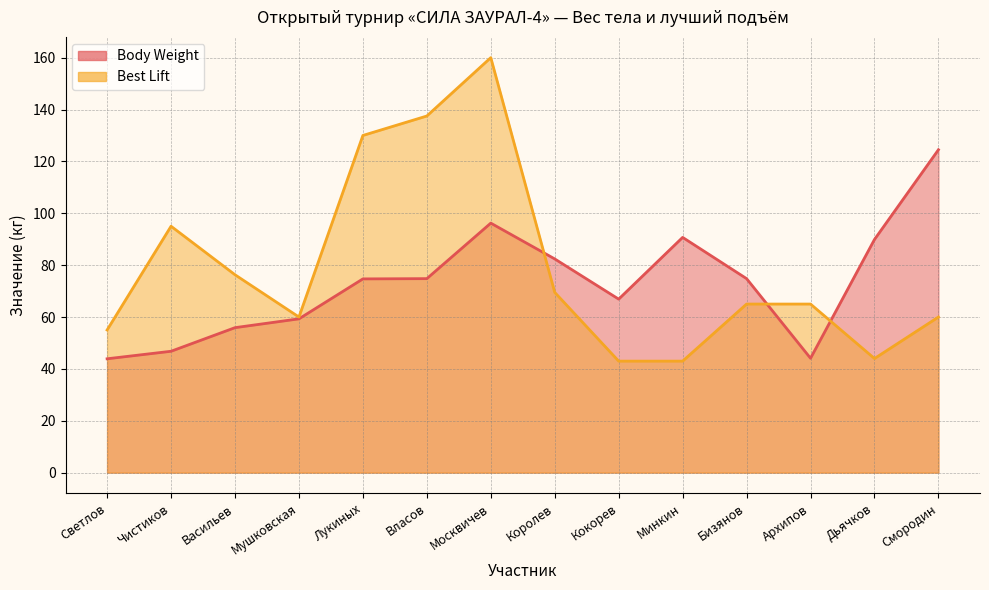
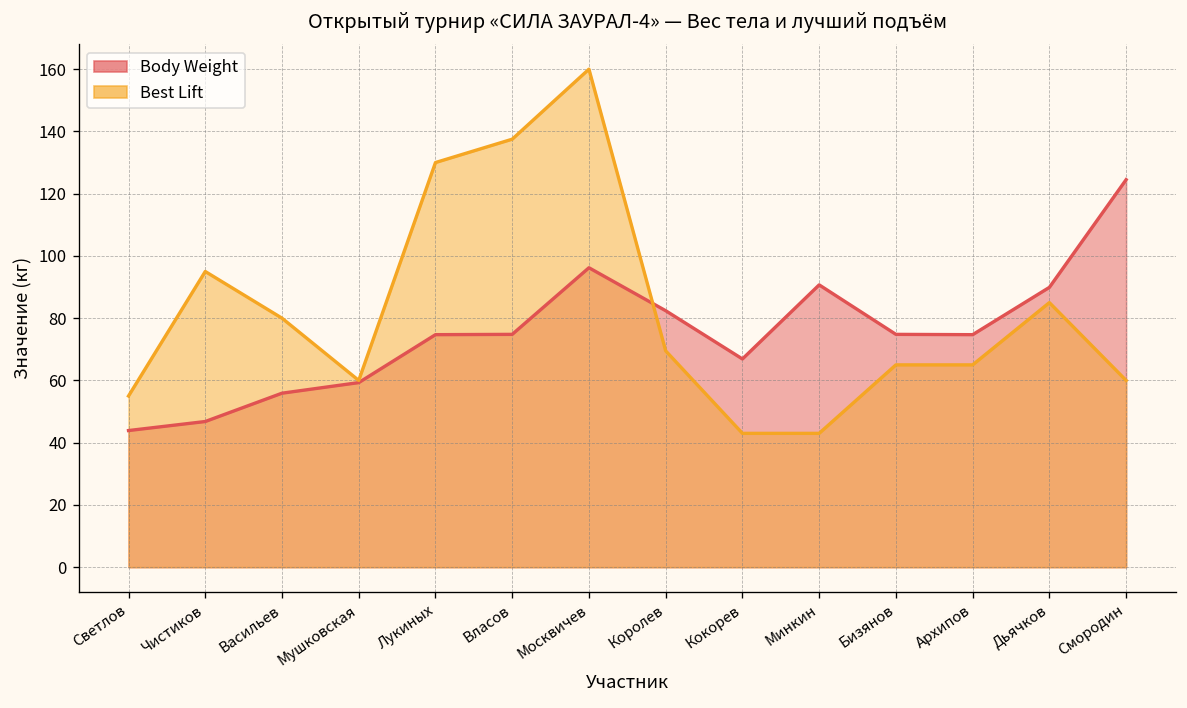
Best Lift, Васильев: 76 -> 80
Body Weight, Архипов: 44 -> 75
Best Lift, Дьячков: 44 -> 85
